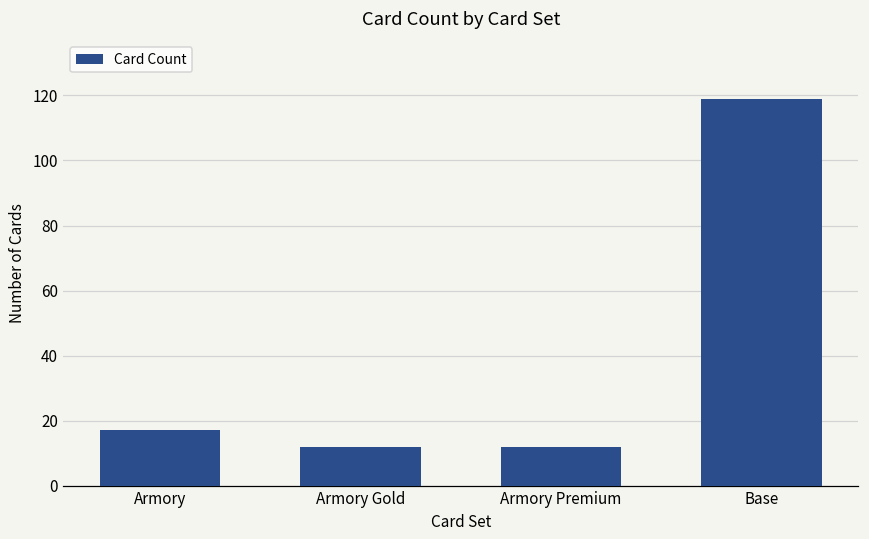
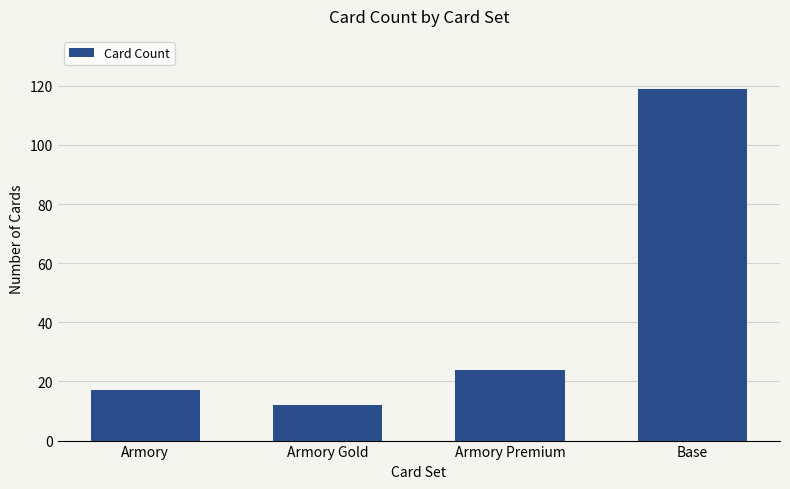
Armory Premium: 12 -> 24
